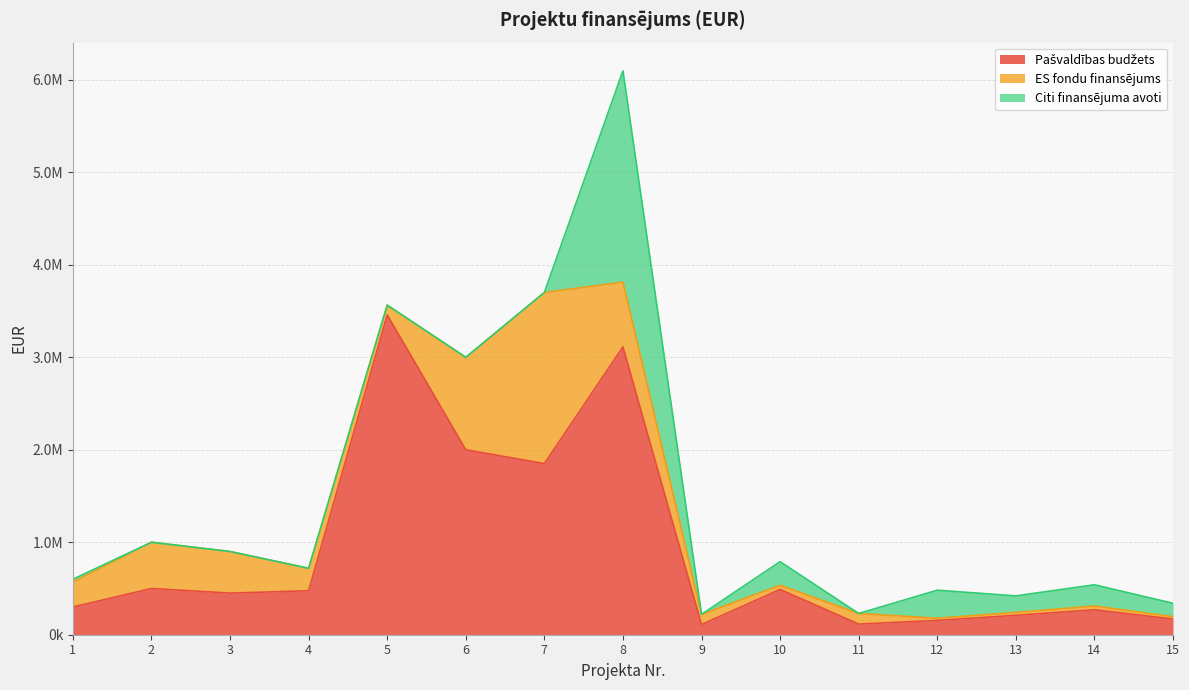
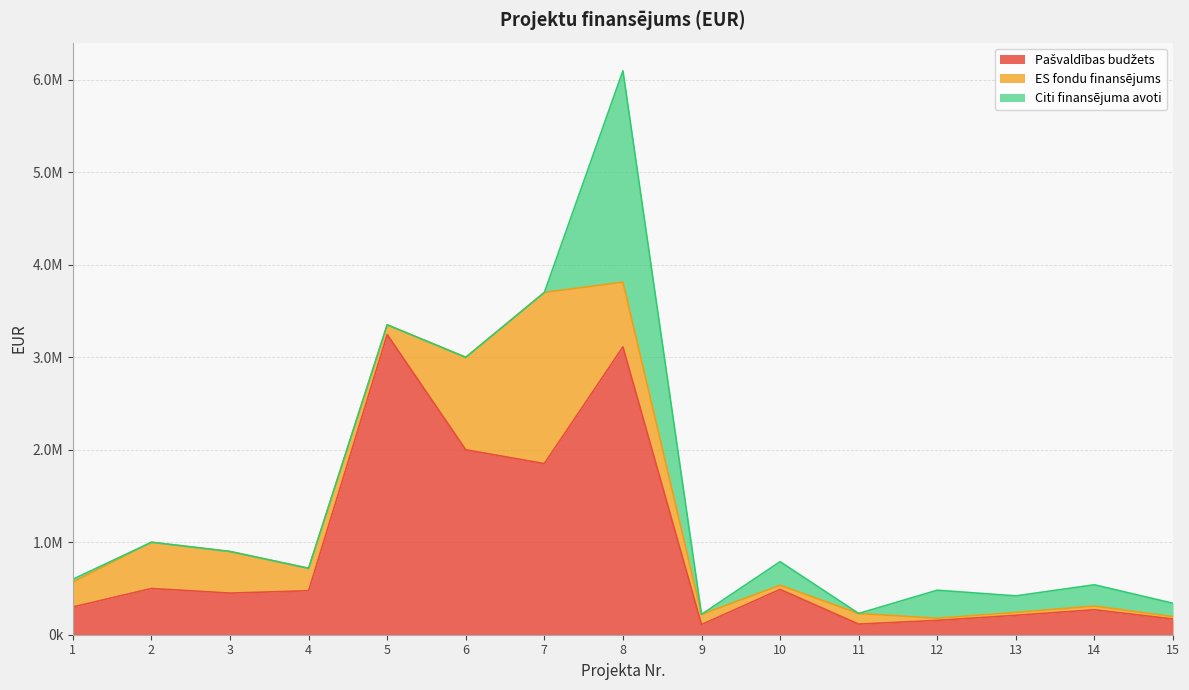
Pašvaldības budžets, 5: 3500000 -> 3200000
